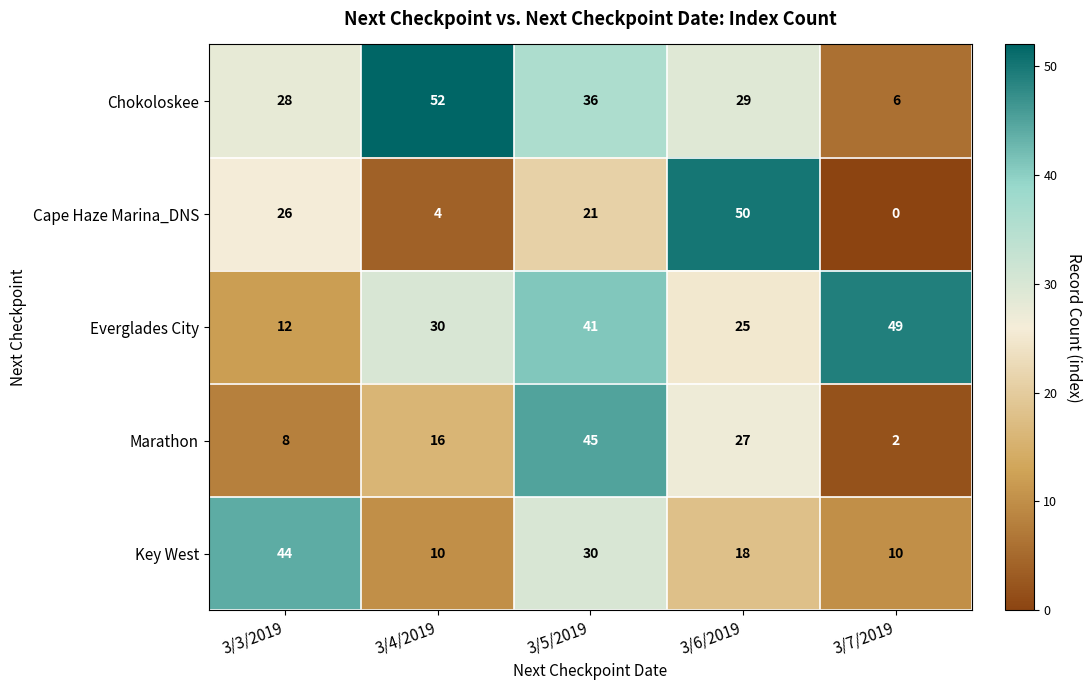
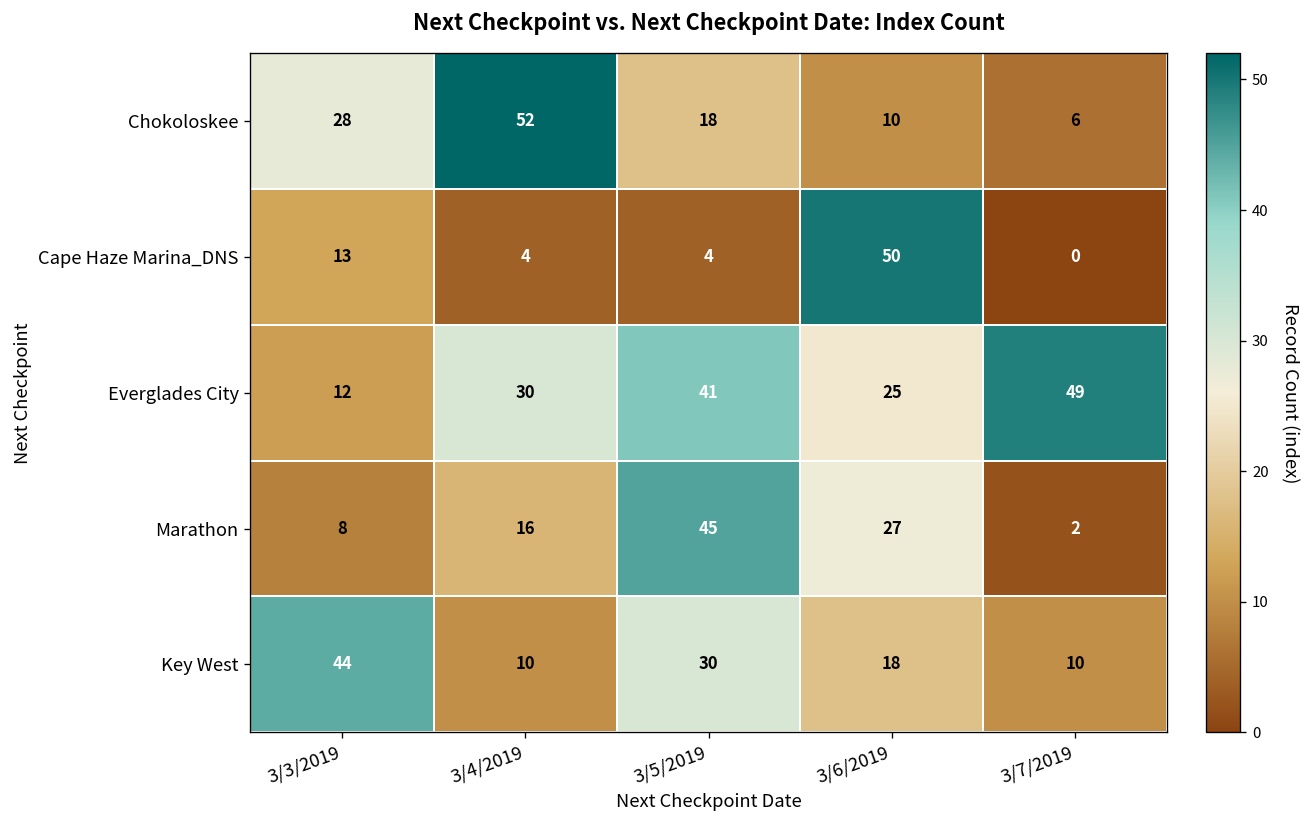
Chokoloskee, 3/5/2019: 36 -> 18
Chokoloskee, 3/6/2019: 29 -> 10
Cape Haze Marina_DNS, 3/3/2019: 26 -> 13
Cape Haze Marina_DNS, 3/5/2019: 21 -> 4
